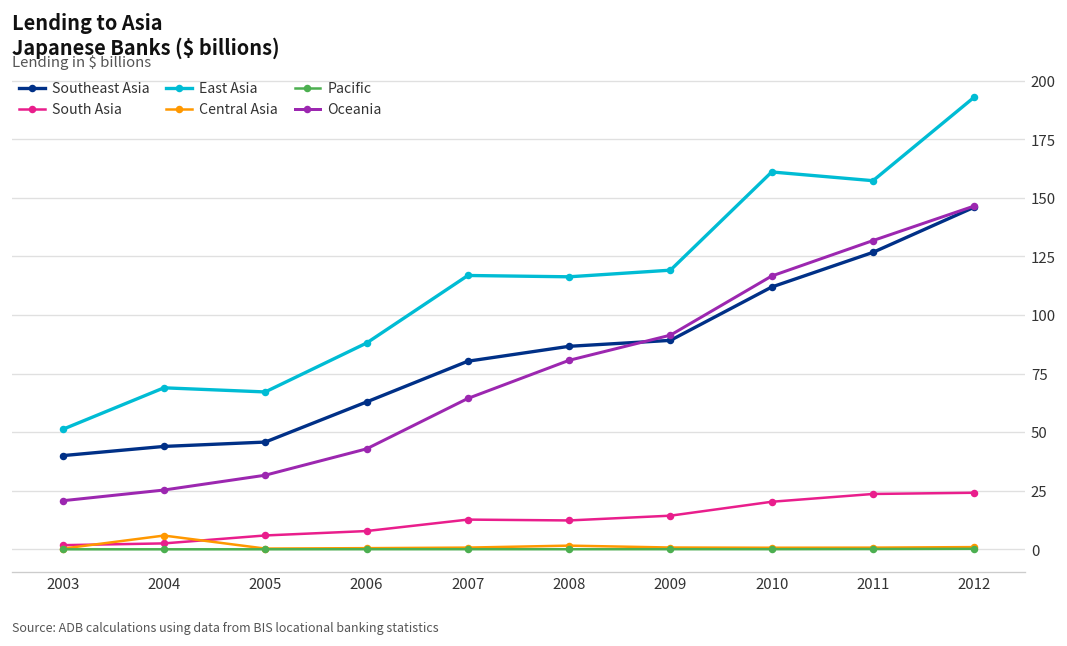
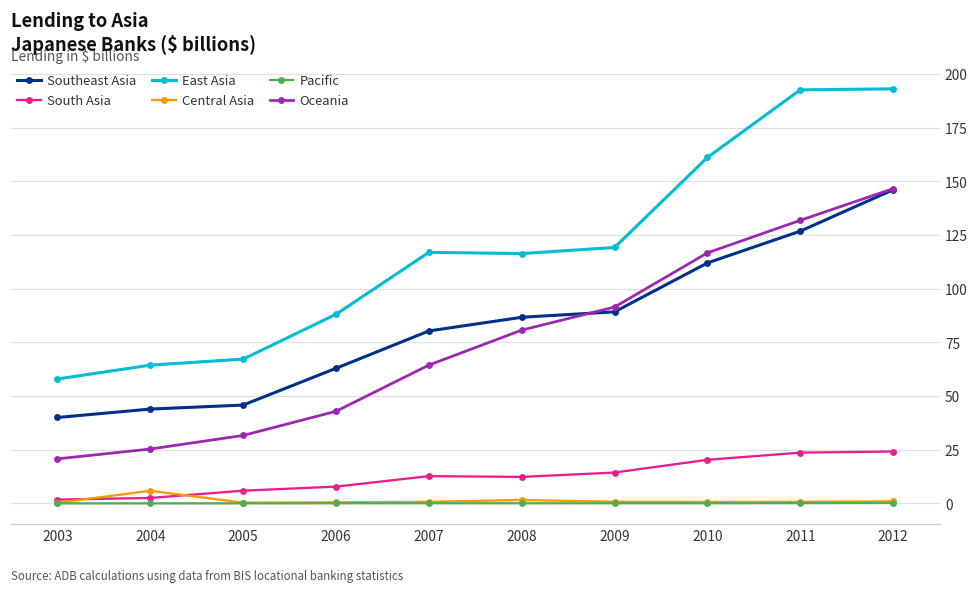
East Asia, 2003: 51 -> 58
East Asia, 2004: 69 -> 64
East Asia, 2011: 157 -> 193
